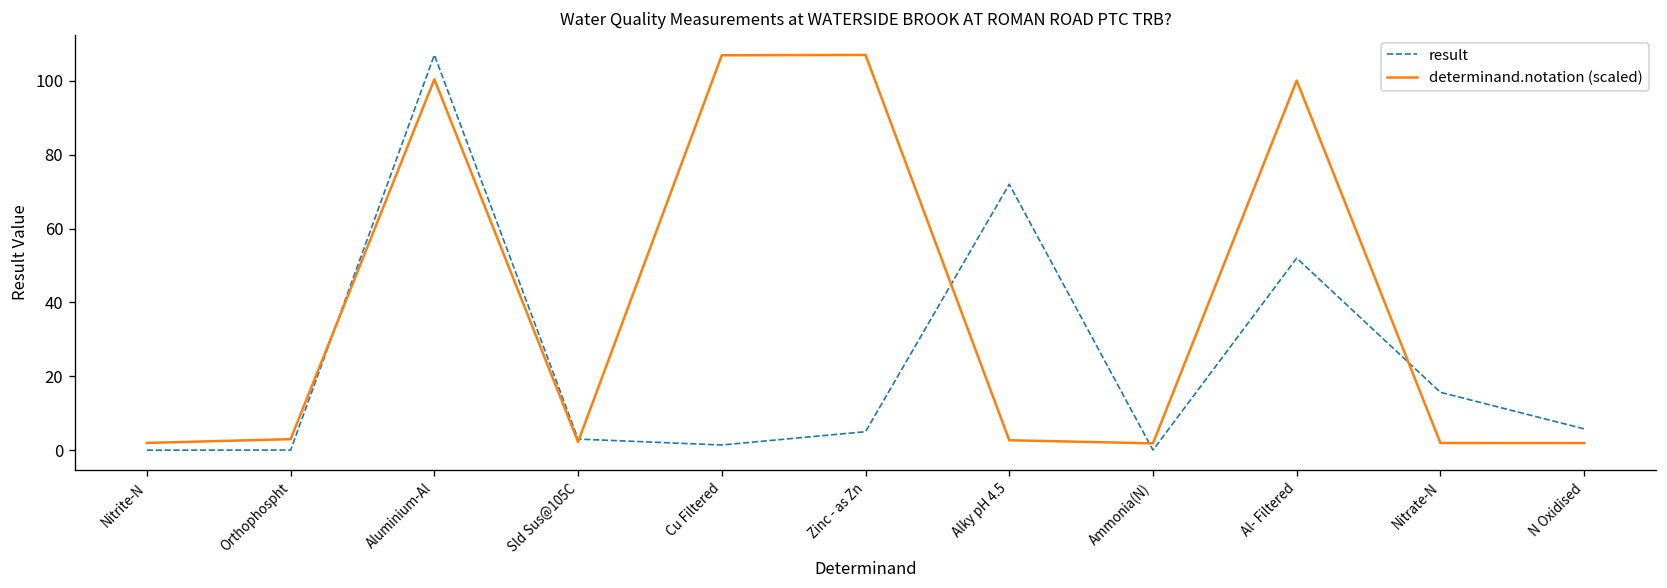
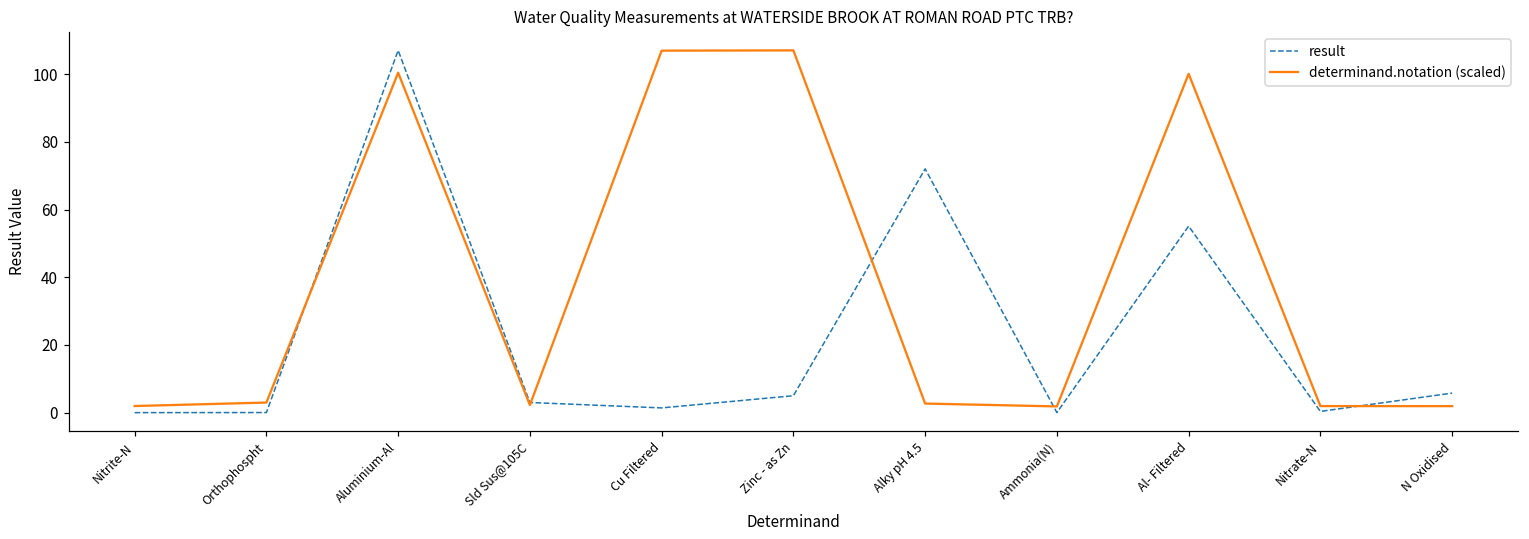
result, Al- Filtered: 52 -> 55
result, Nitrate-N: 16 -> 0
